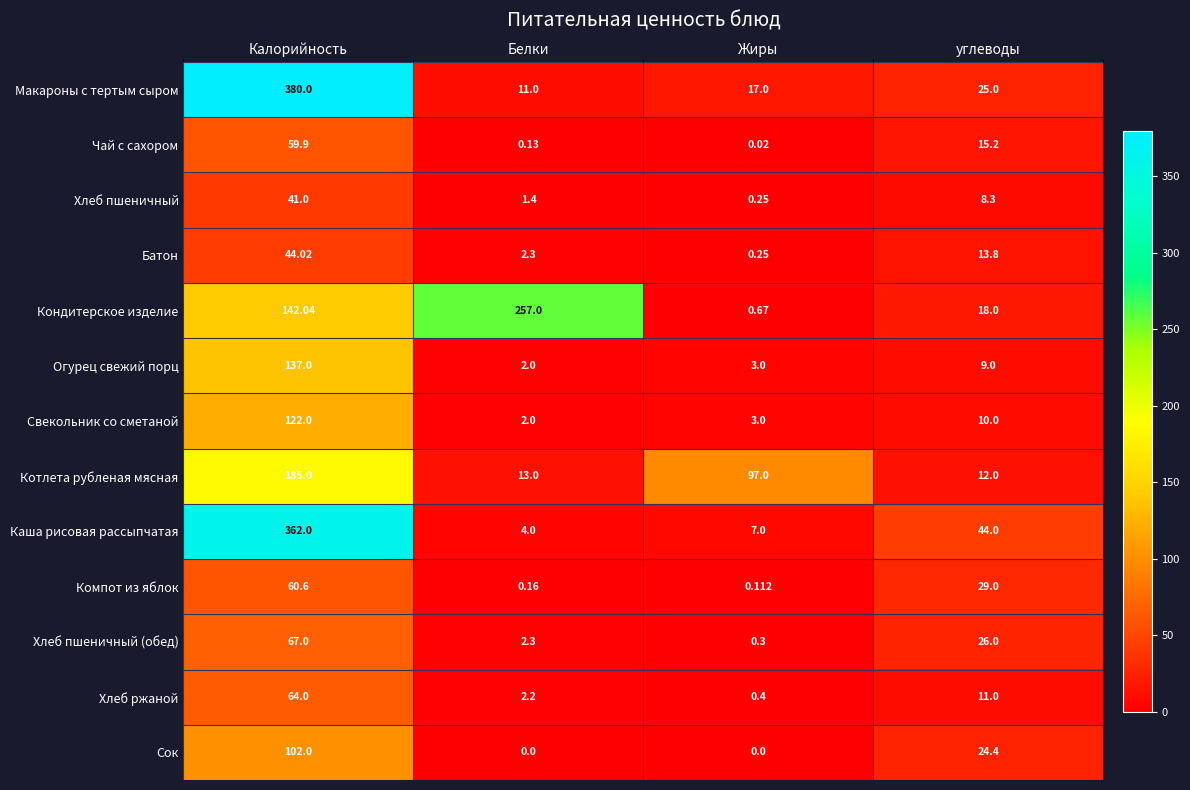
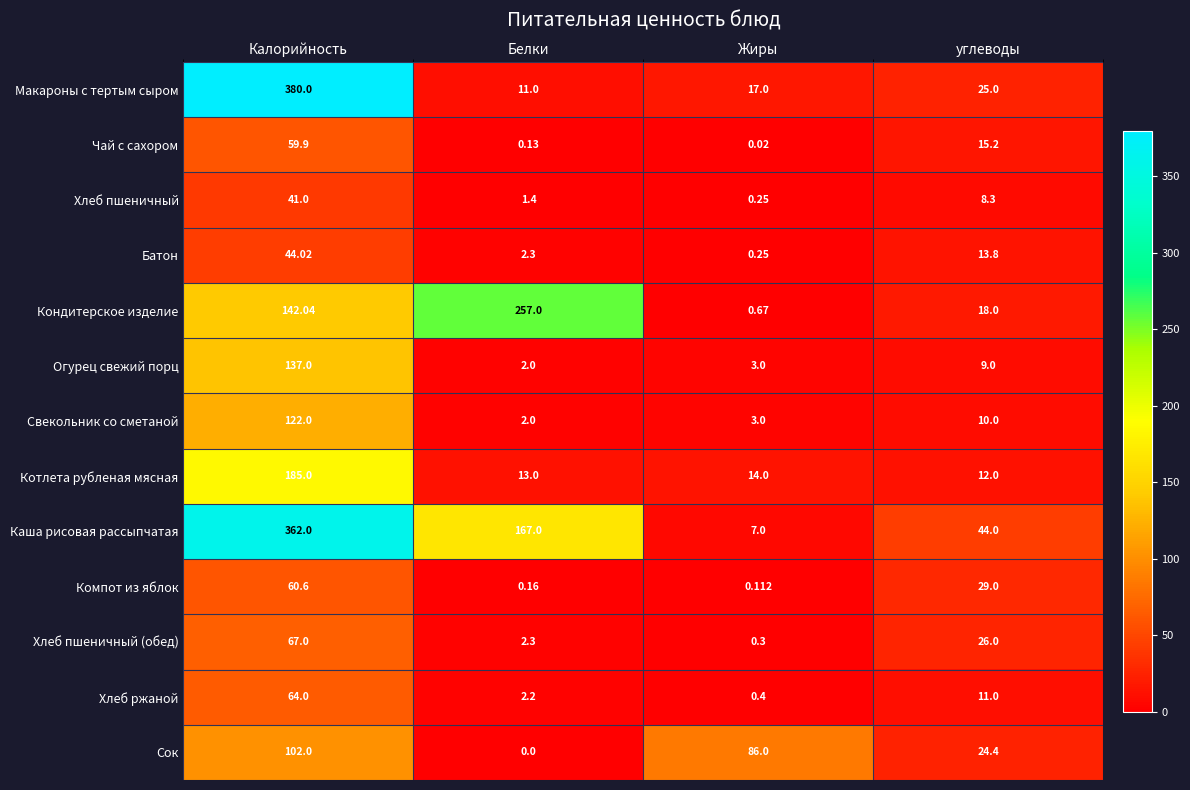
Котлета рубленая мясная, Жиры: 97.0 -> 14.0
Каша рисовая рассыпчатая, Белки: 4.0 -> 167.0
Сок, Жиры: 0.0 -> 86.0
